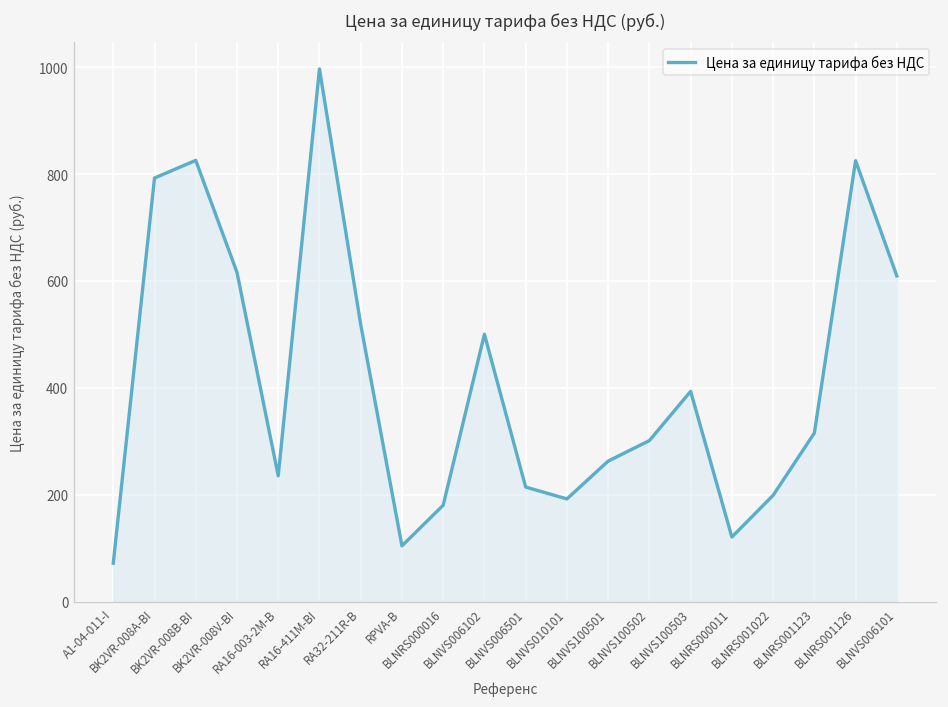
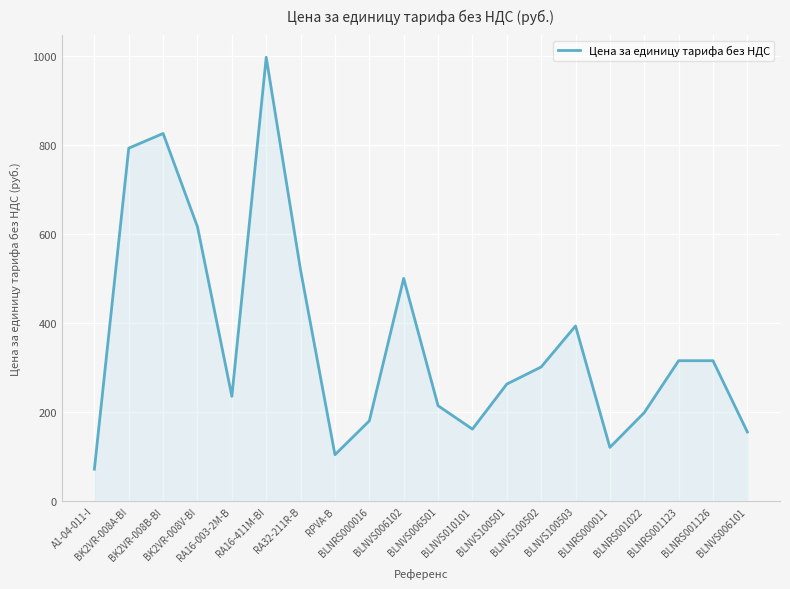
BLNVS010101: 190 -> 160
BLNRS001126: 820 -> 320
BLNVS006101: 610 -> 160
